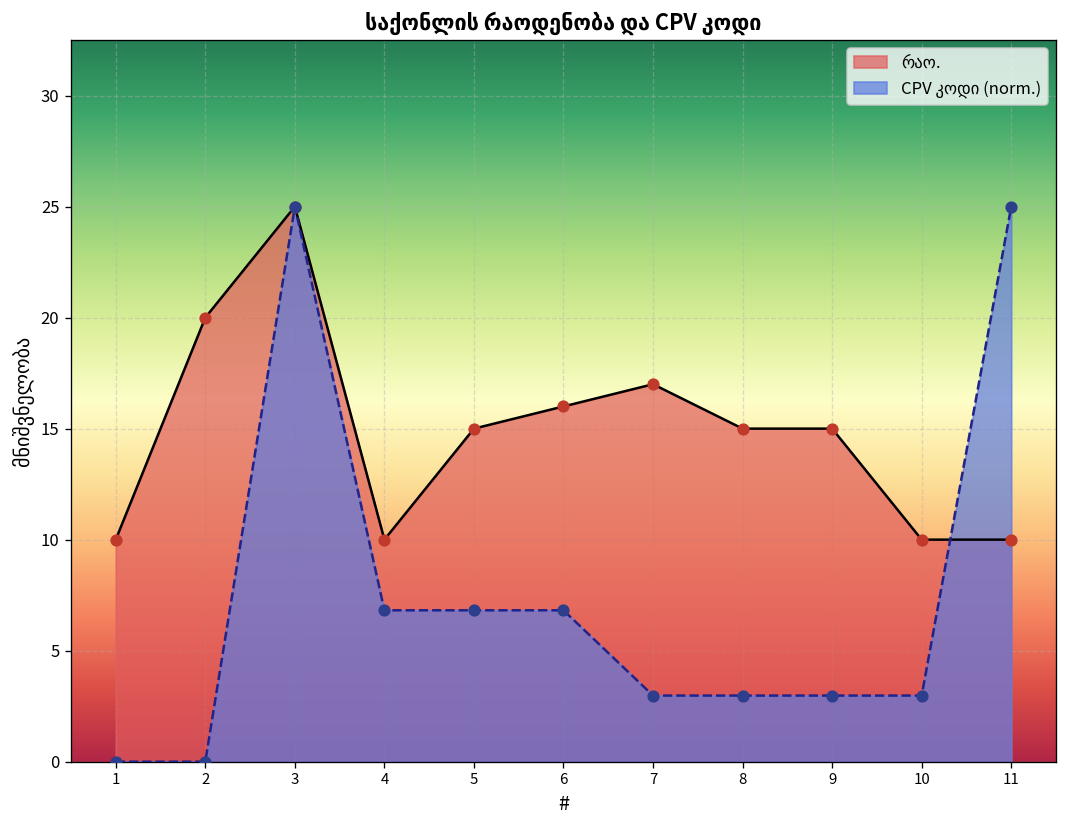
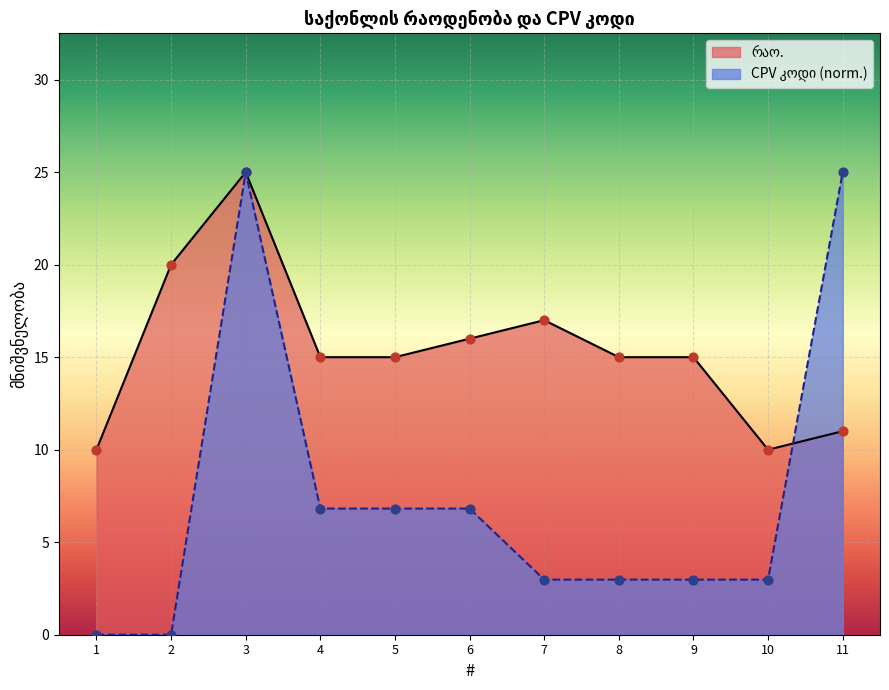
რაო., 4: 10 -> 15
რაო., 11: 10 -> 11
